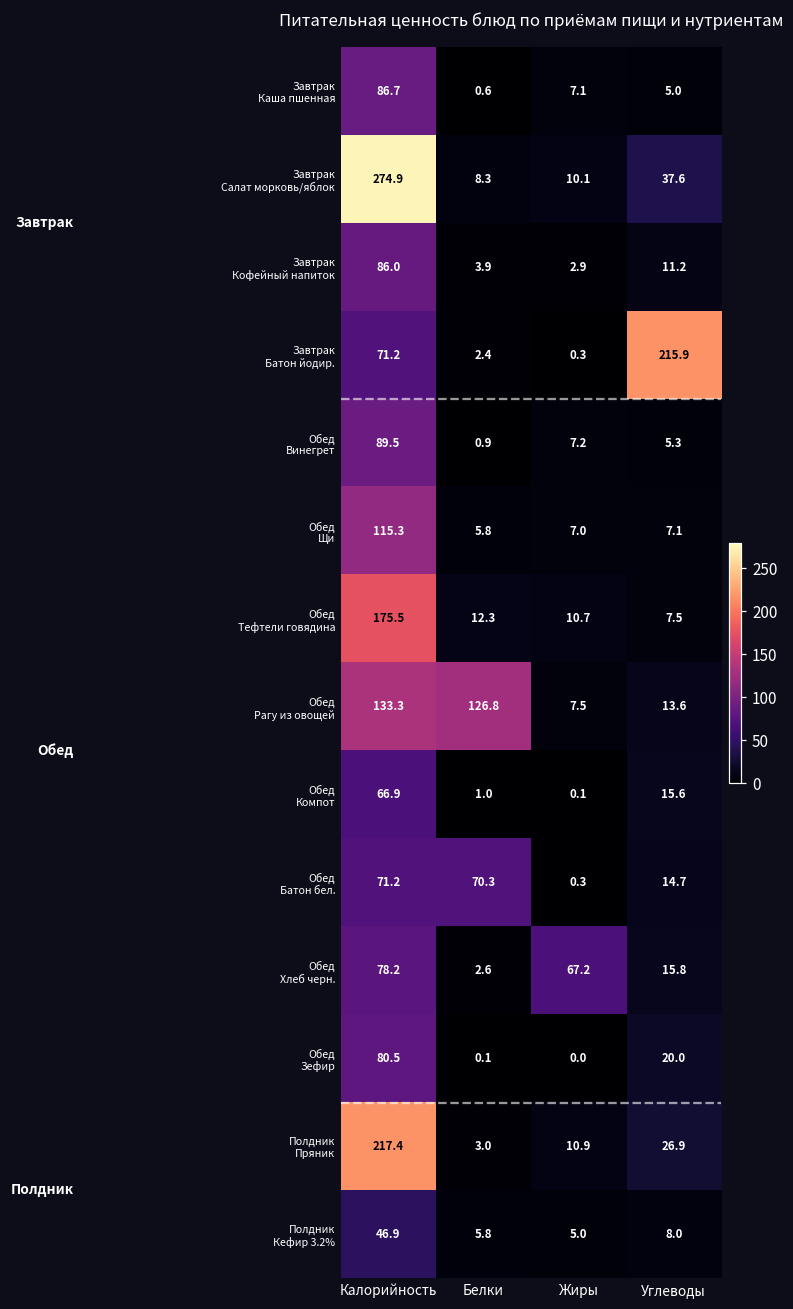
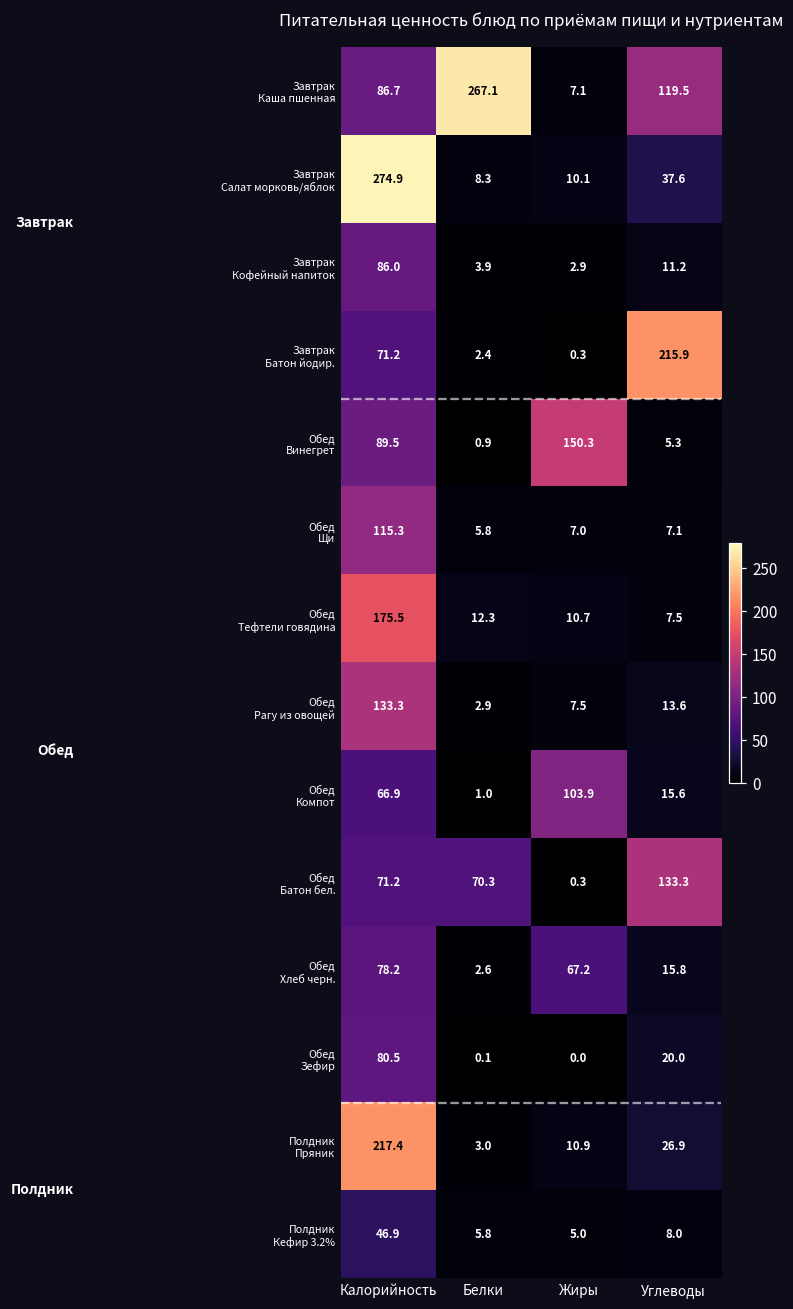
Завтрак Каша пшенная, Белки: 0.6 -> 267.1
Завтрак Каша пшенная, Углеводы: 5.0 -> 119.5
Обед Винегрет, Жиры: 7.2 -> 150.3
Обед Рагу из овощей, Белки: 126.8 -> 2.9
Обед Компот, Жиры: 0.1 -> 103.9
Обед Батон бел., Углеводы: 14.7 -> 133.3
